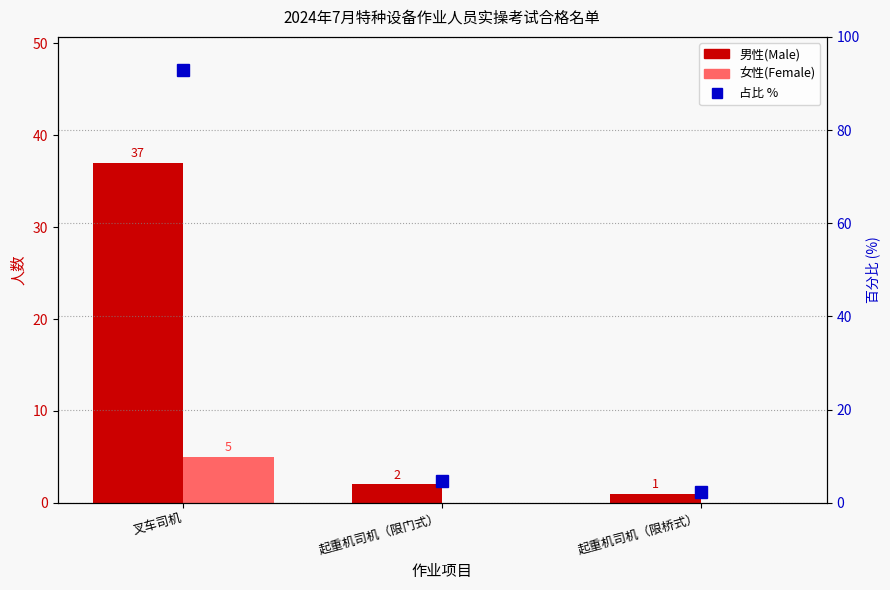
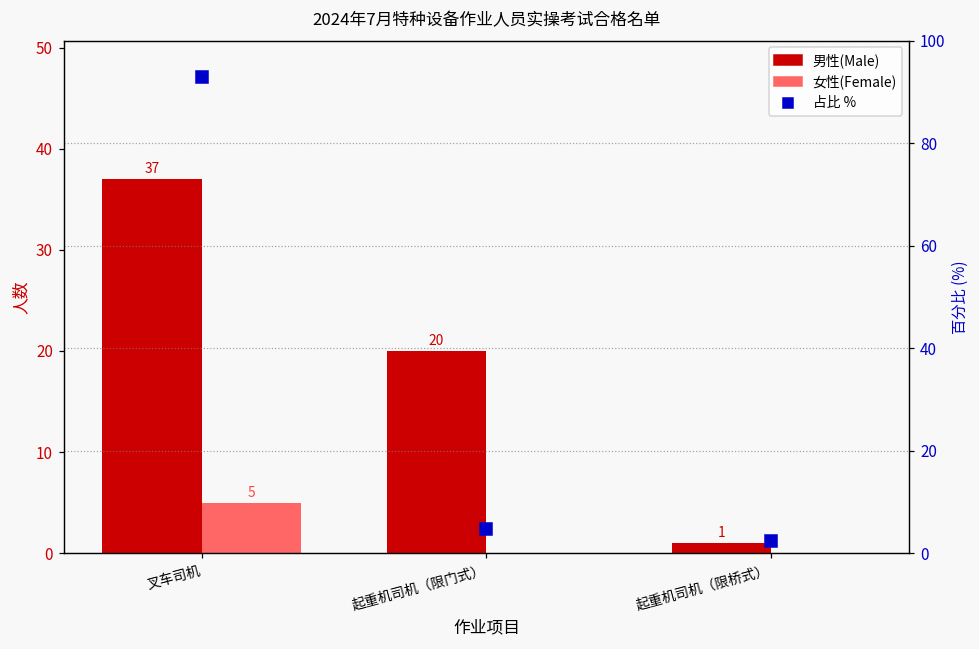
男性(Male), 起重机司机（限门式）: 2 -> 20
